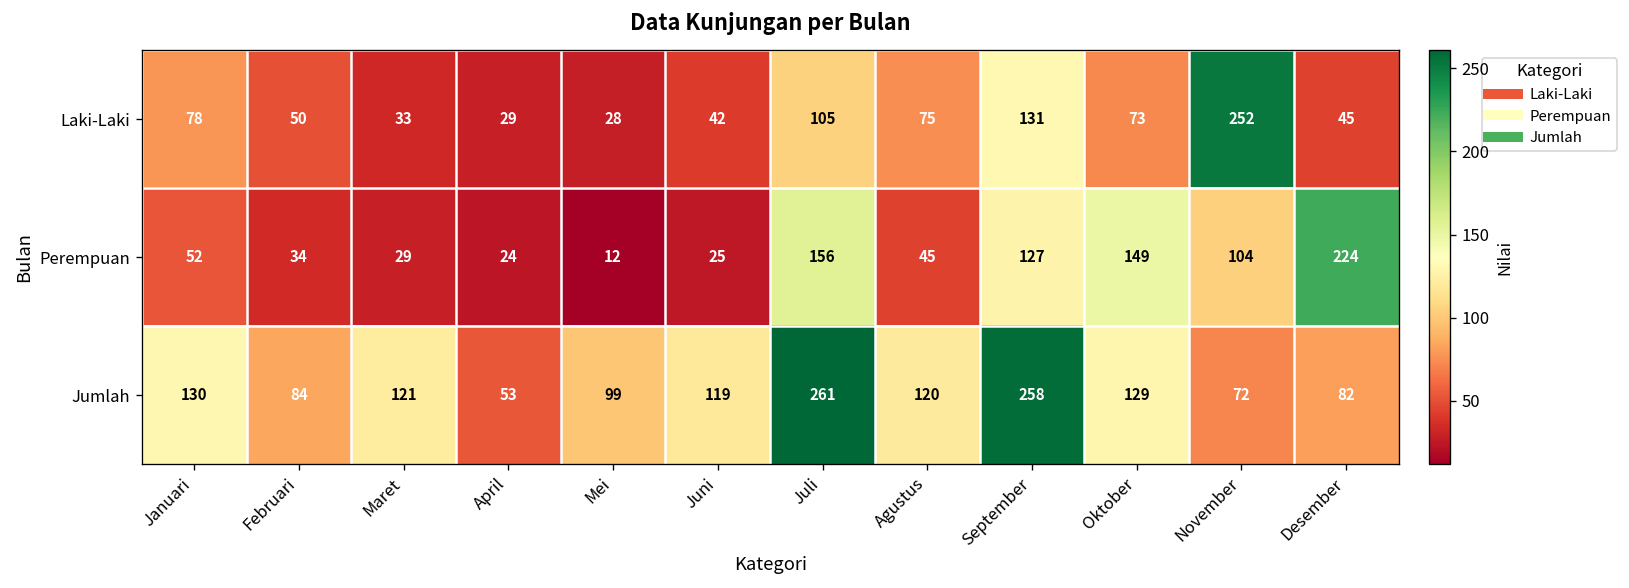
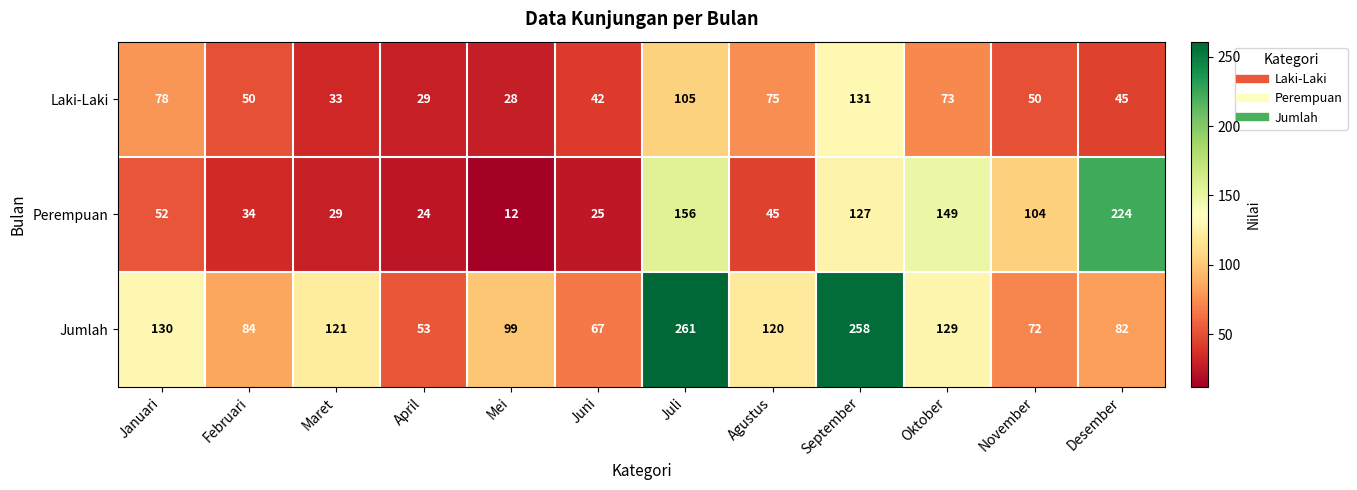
Laki-Laki, November: 252 -> 50
Jumlah, Juni: 119 -> 67
